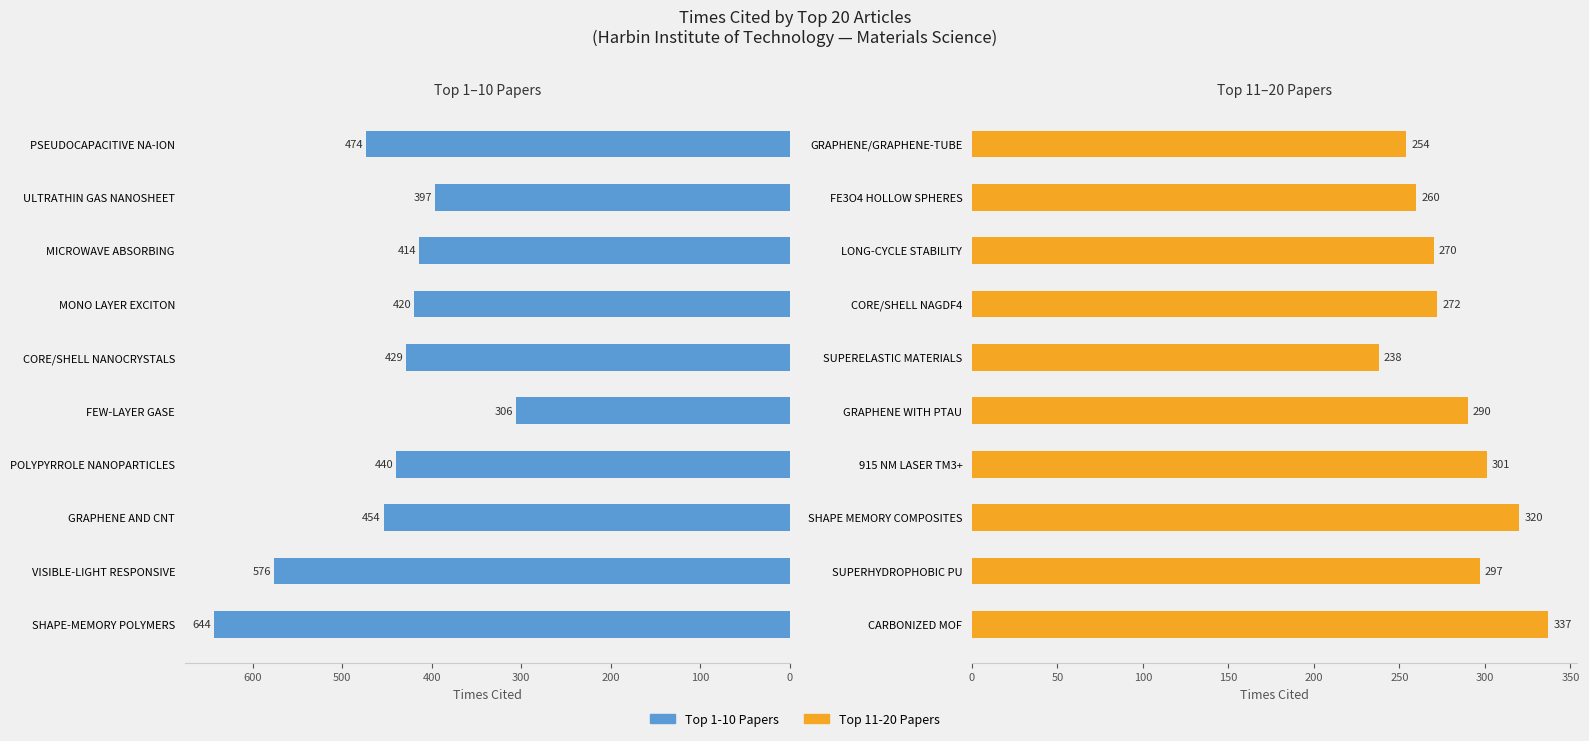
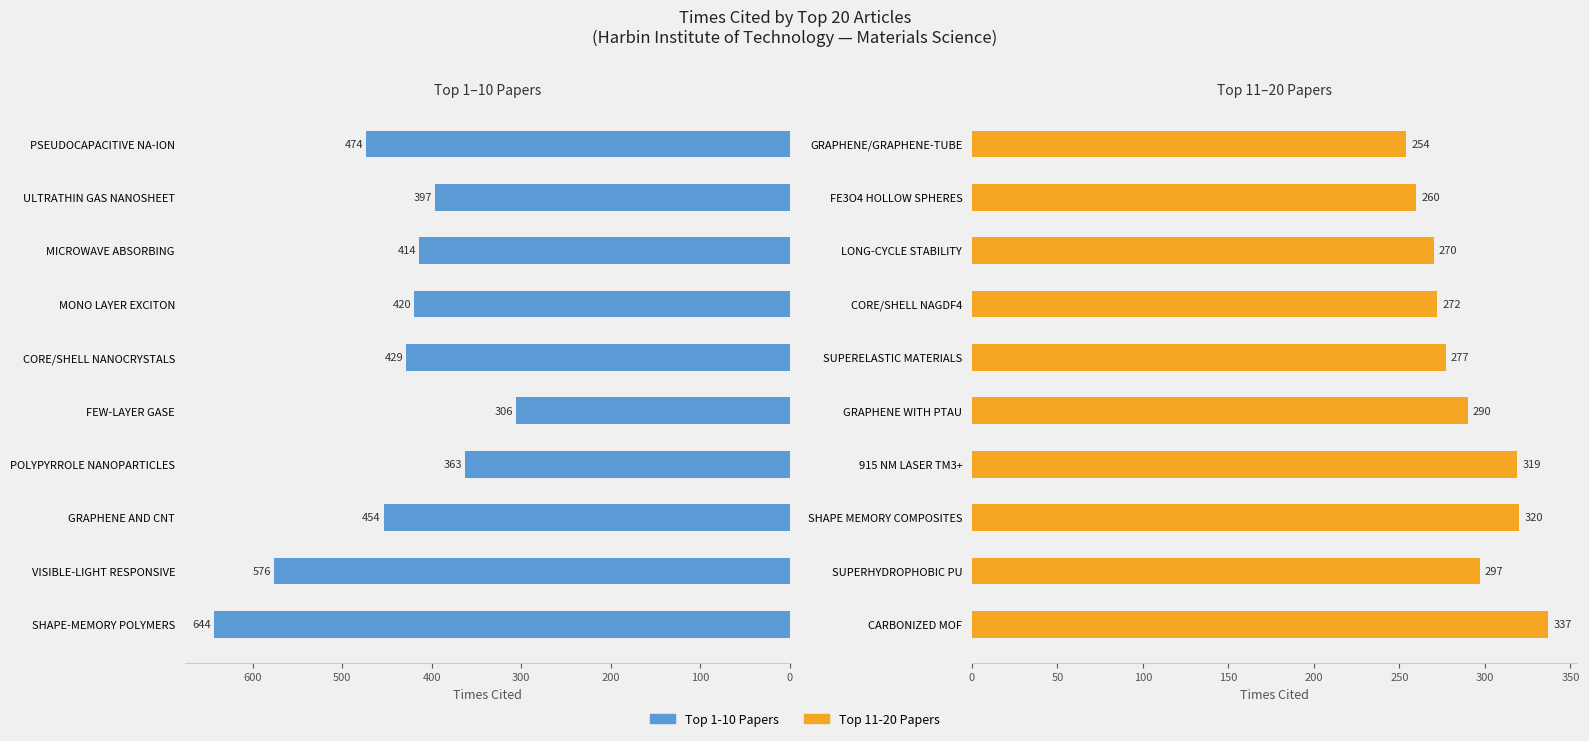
Top 1–10 Papers, POLYPYRROLE NANOPARTICLES: 440 -> 363
Top 11–20 Papers, SUPERELASTIC MATERIALS: 238 -> 277
Top 11–20 Papers, 915 NM LASER TM3+: 301 -> 319
